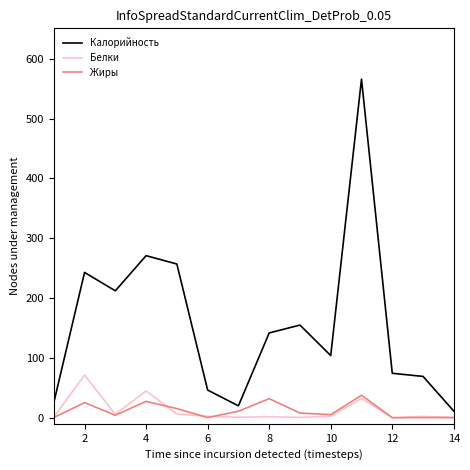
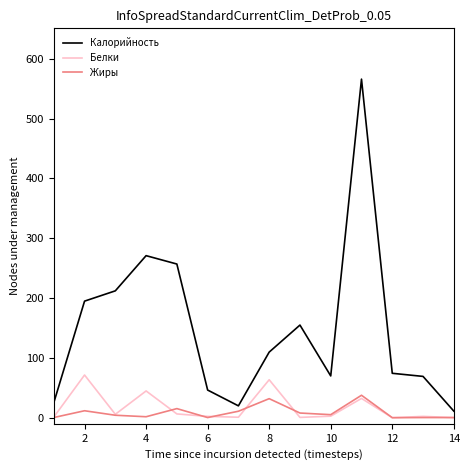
Калорийность, 2: 240 -> 200
Жиры, 2: 30 -> 10
Жиры, 4: 30 -> 0
Калорийность, 8: 140 -> 110
Белки, 8: 0 -> 60
Калорийность, 10: 100 -> 70
